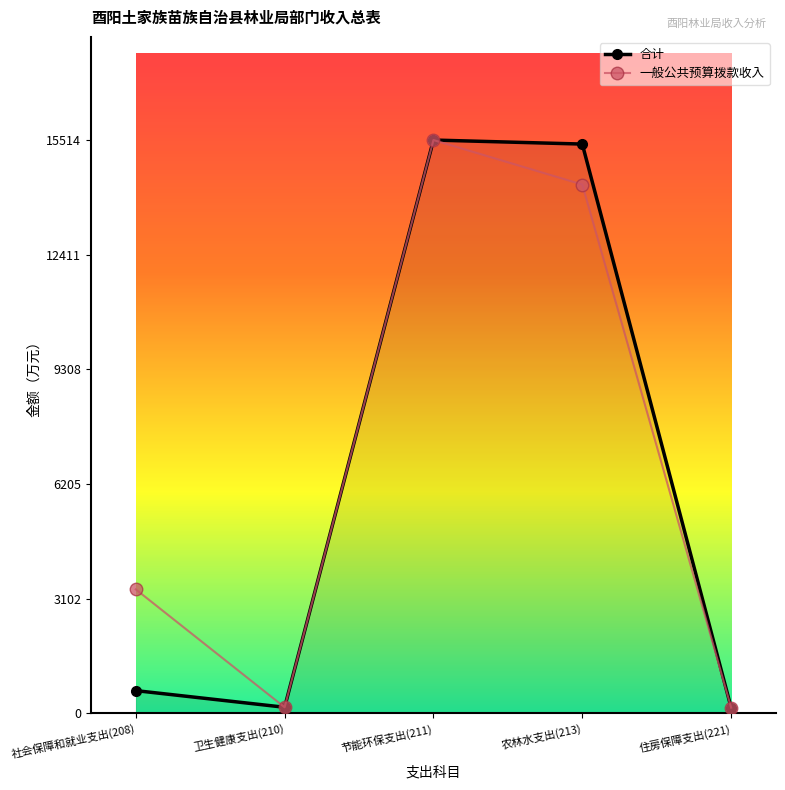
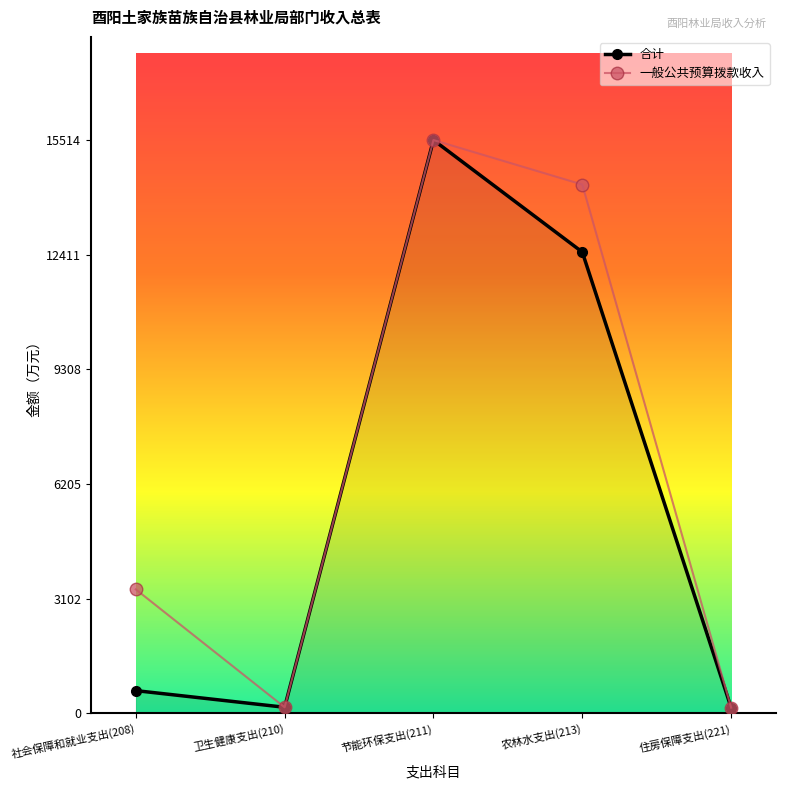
合计, 农林水支出(213): 15400 -> 12500
